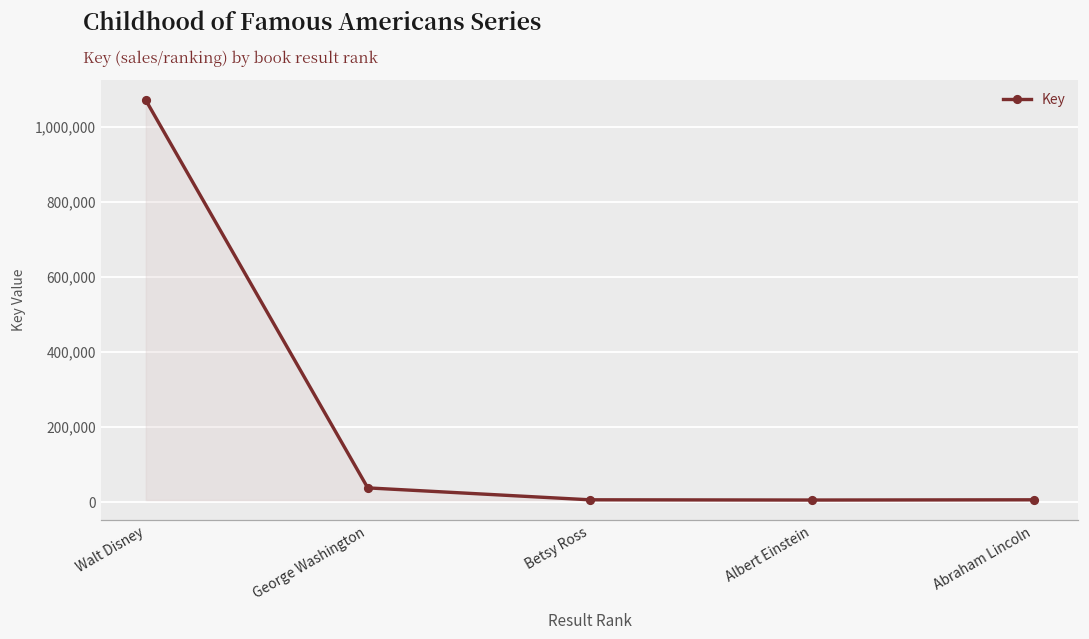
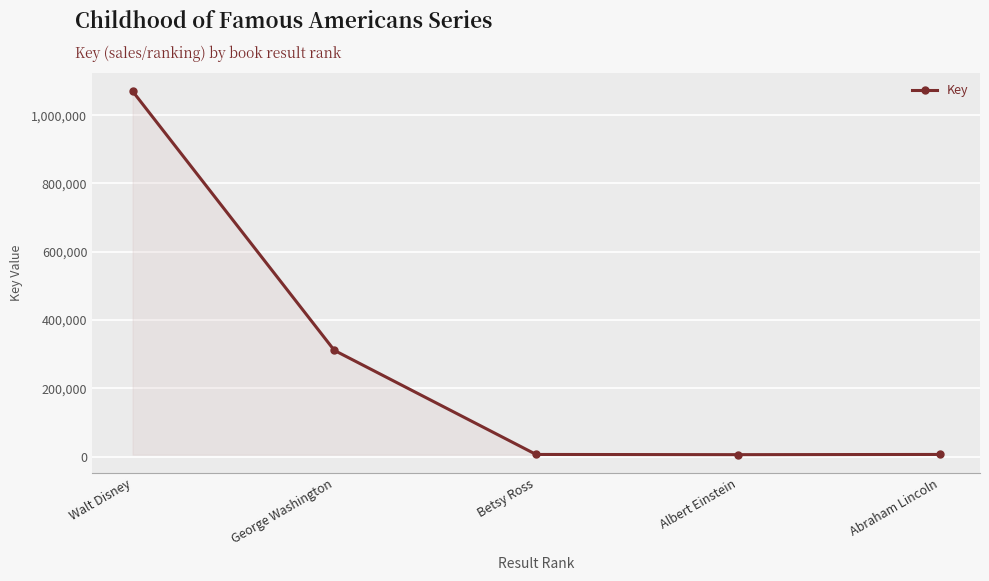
George Washington: 40,000 -> 310,000
